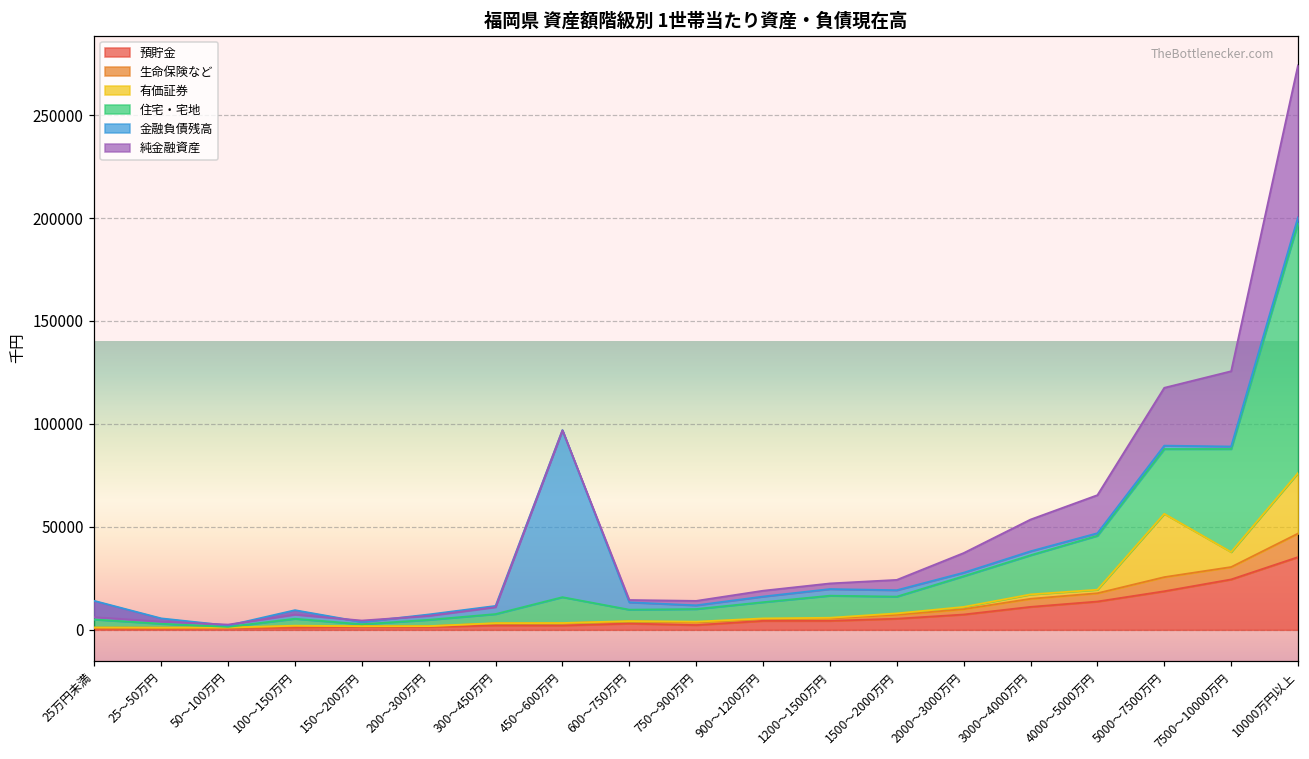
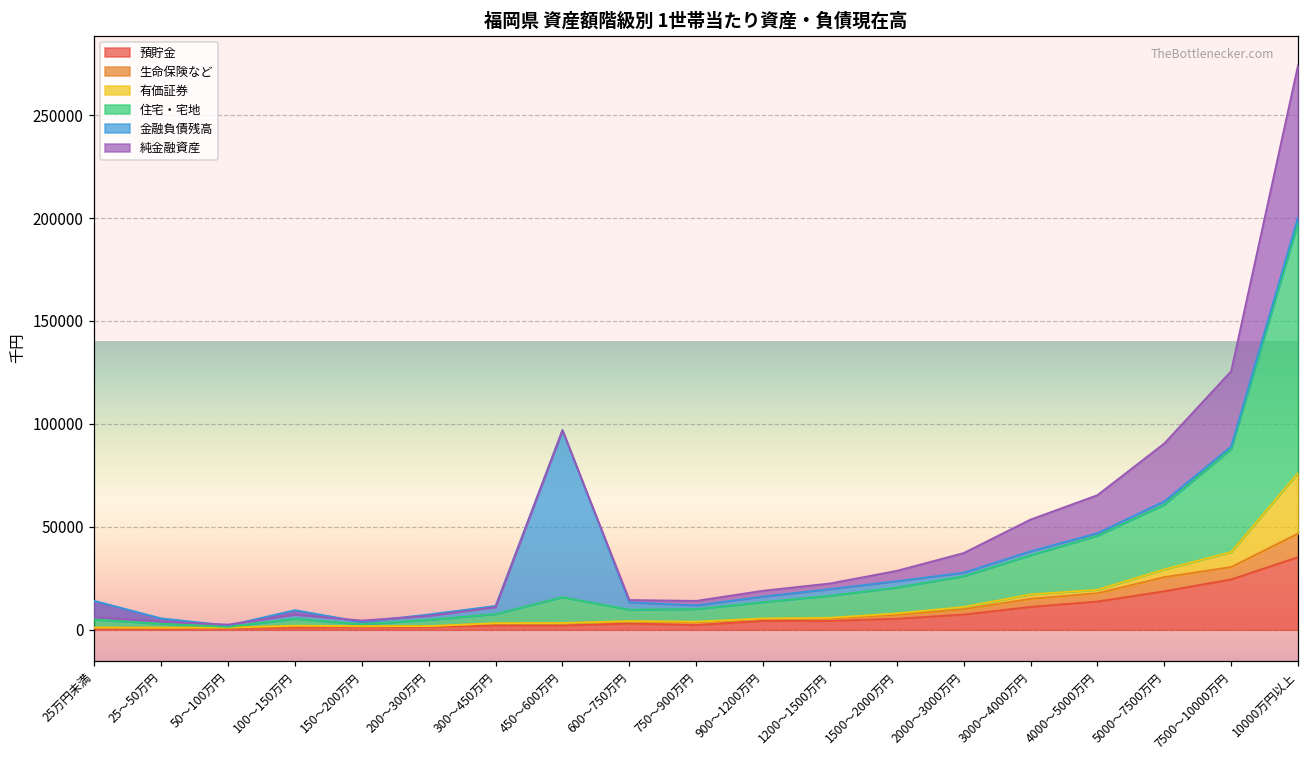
住宅・宅地, 1500～2000万円: 8000 -> 13000
有価証券, 5000～7500万円: 31000 -> 4000
